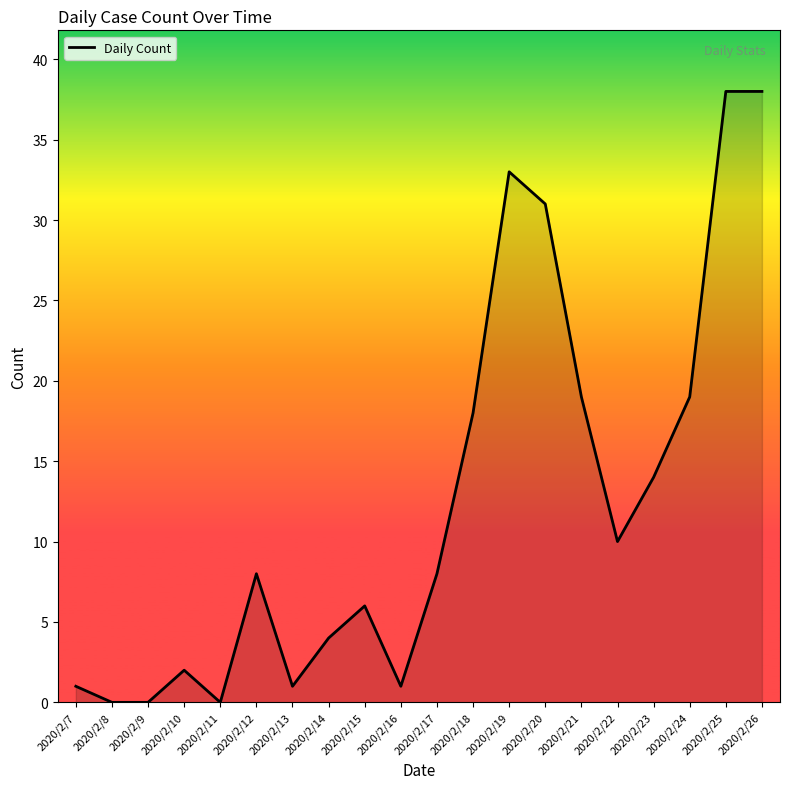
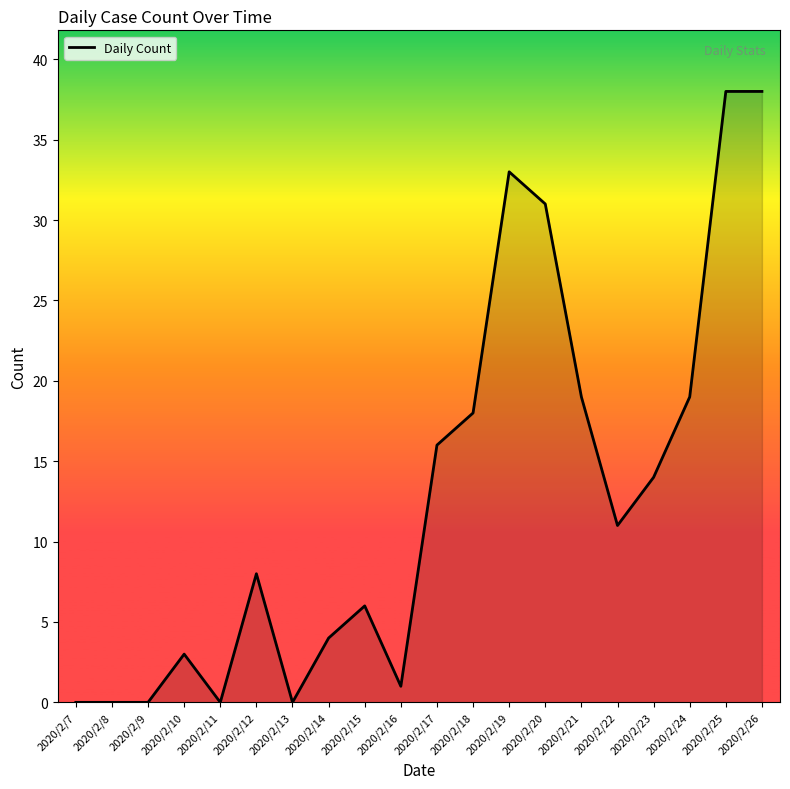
2020/2/7: 1 -> 0
2020/2/10: 2 -> 3
2020/2/13: 1 -> 0
2020/2/17: 8 -> 16
2020/2/22: 10 -> 11
